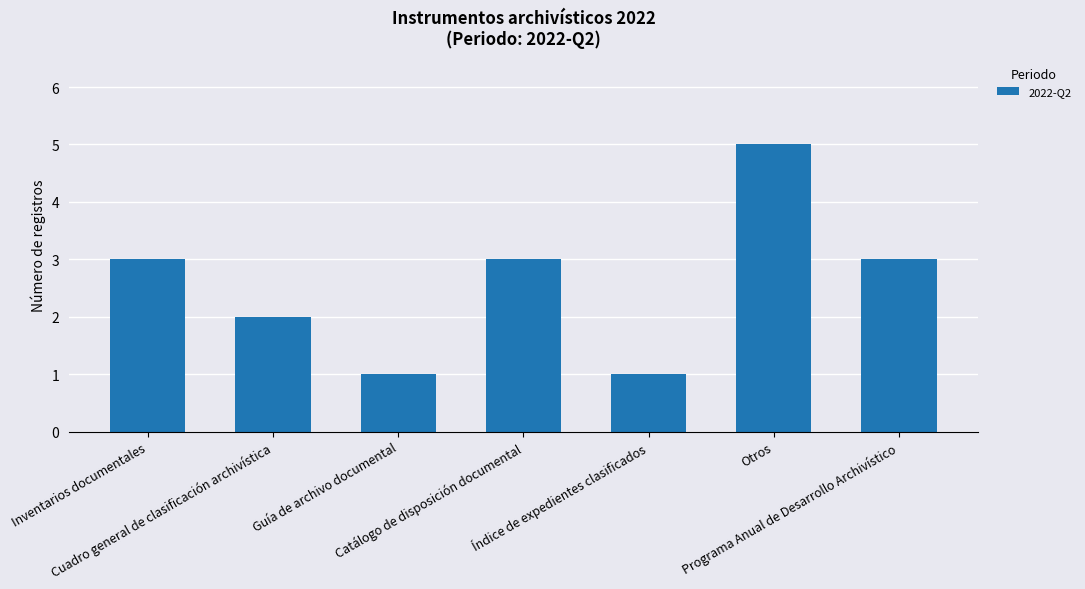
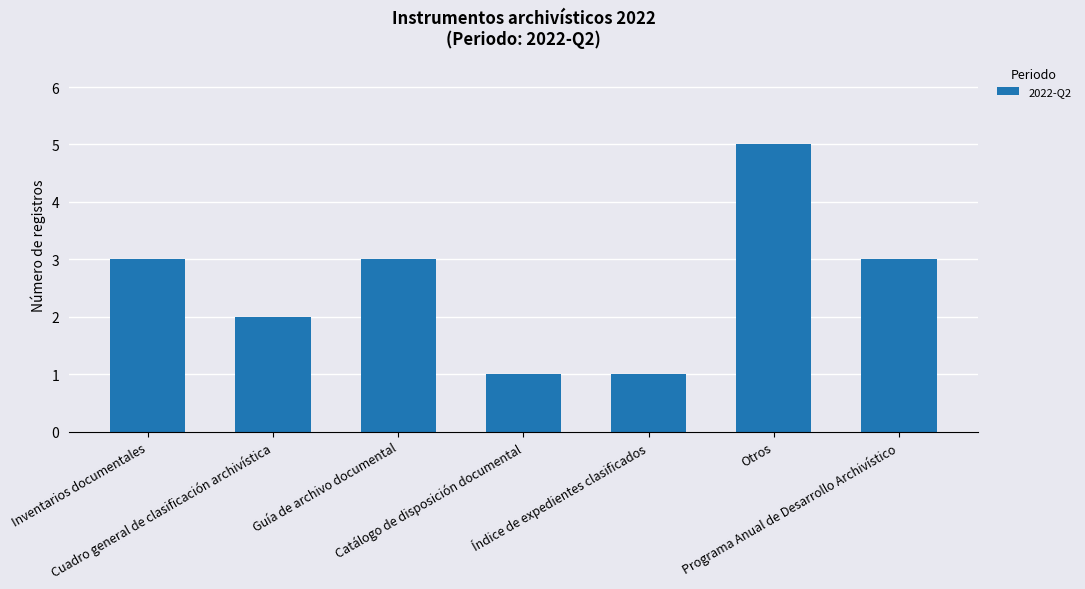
Guía de archivo documental: 1 -> 3
Catálogo de disposición documental: 3 -> 1
